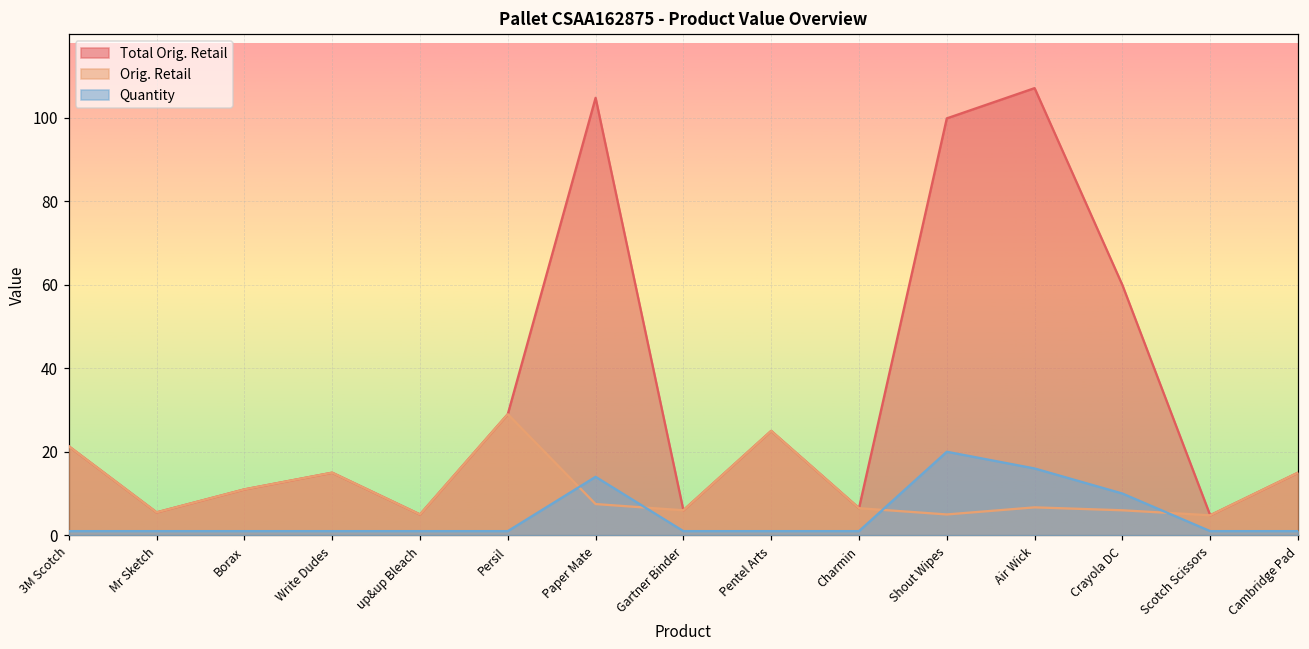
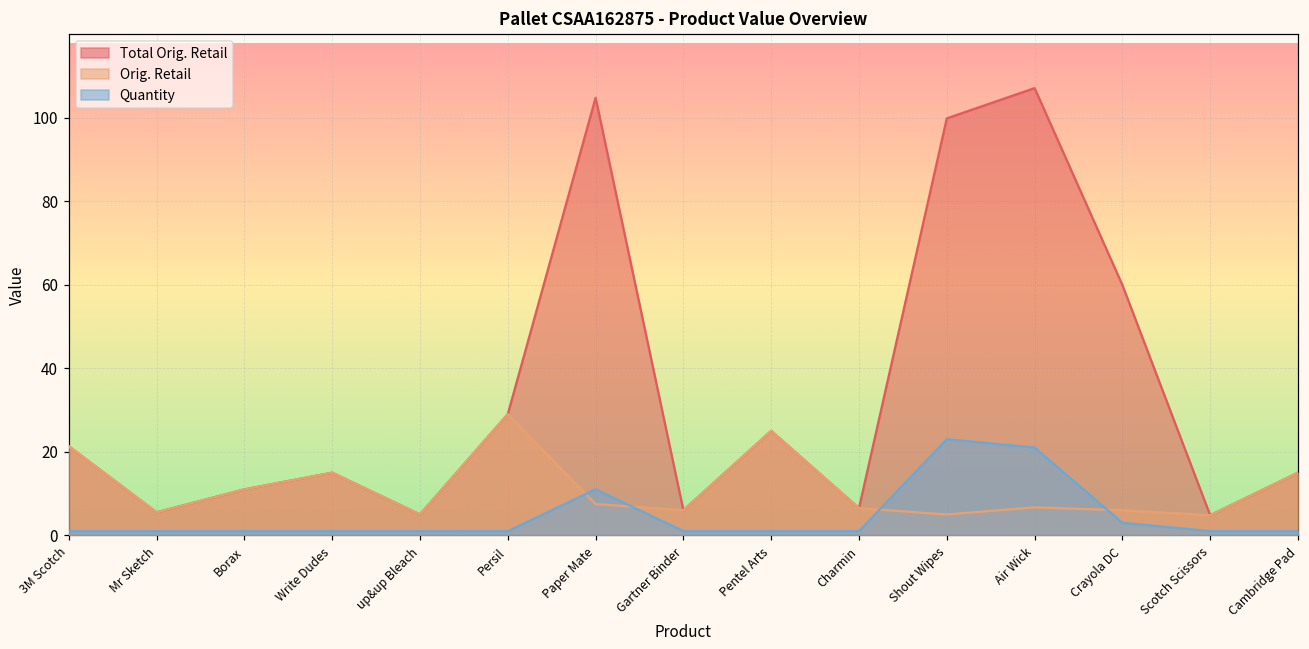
Quantity, Paper Mate: 14 -> 11
Quantity, Shout Wipes: 20 -> 23
Quantity, Air Wick: 16 -> 21
Quantity, Crayola DC: 10 -> 3
